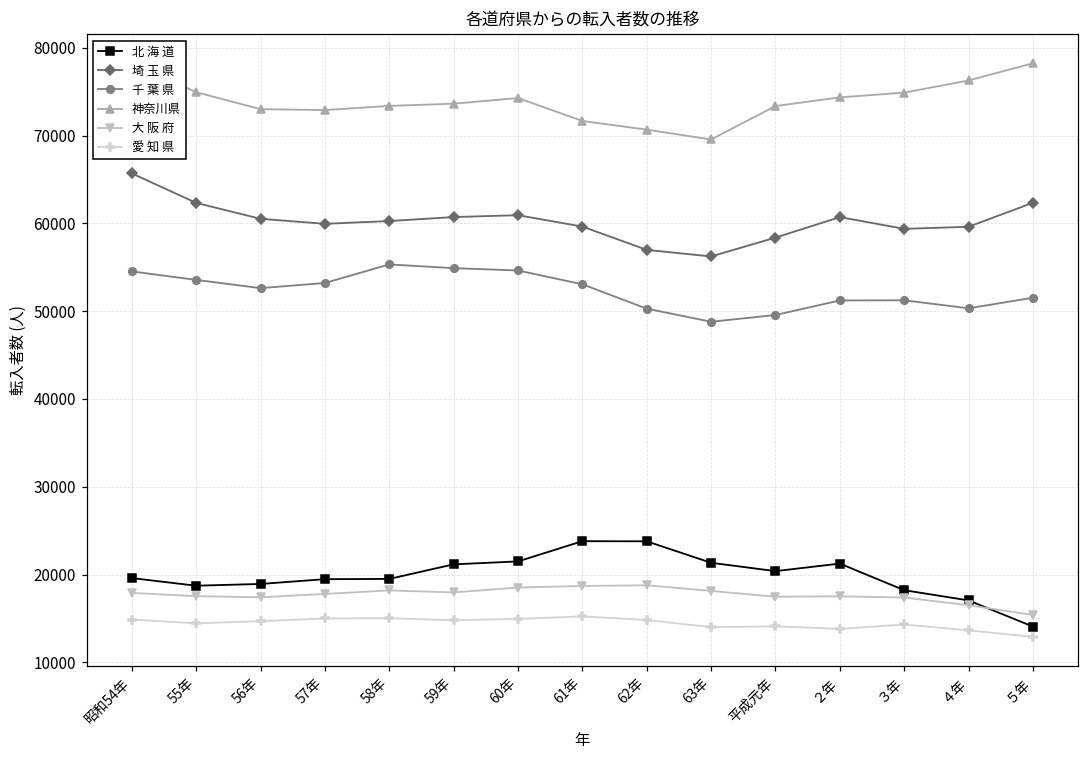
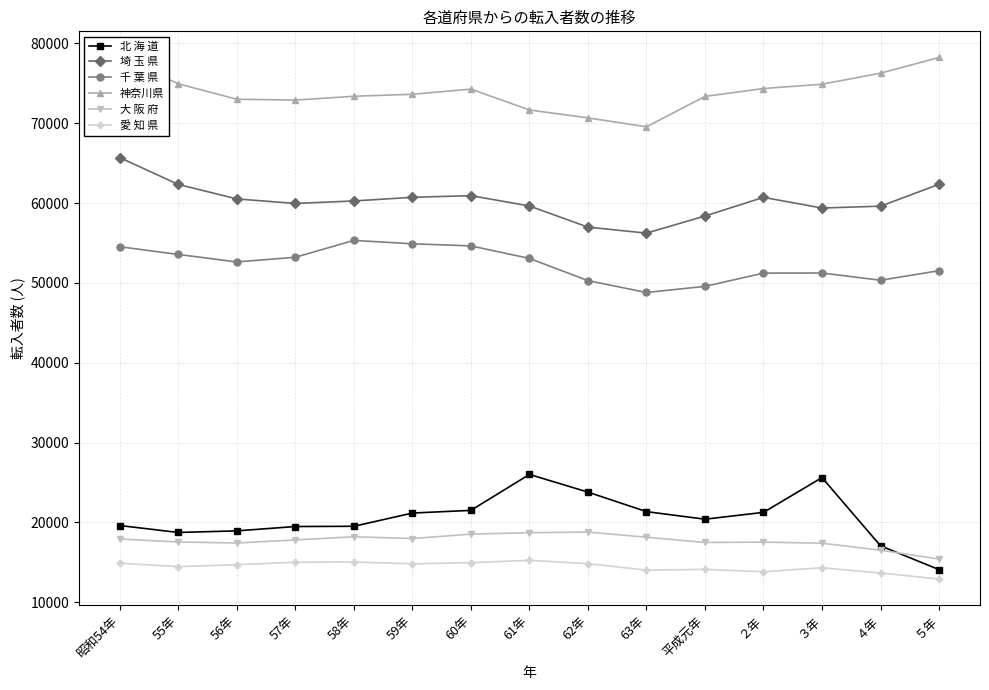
北 海 道, 61年: 24000 -> 26000
北 海 道, ３年: 18000 -> 26000
